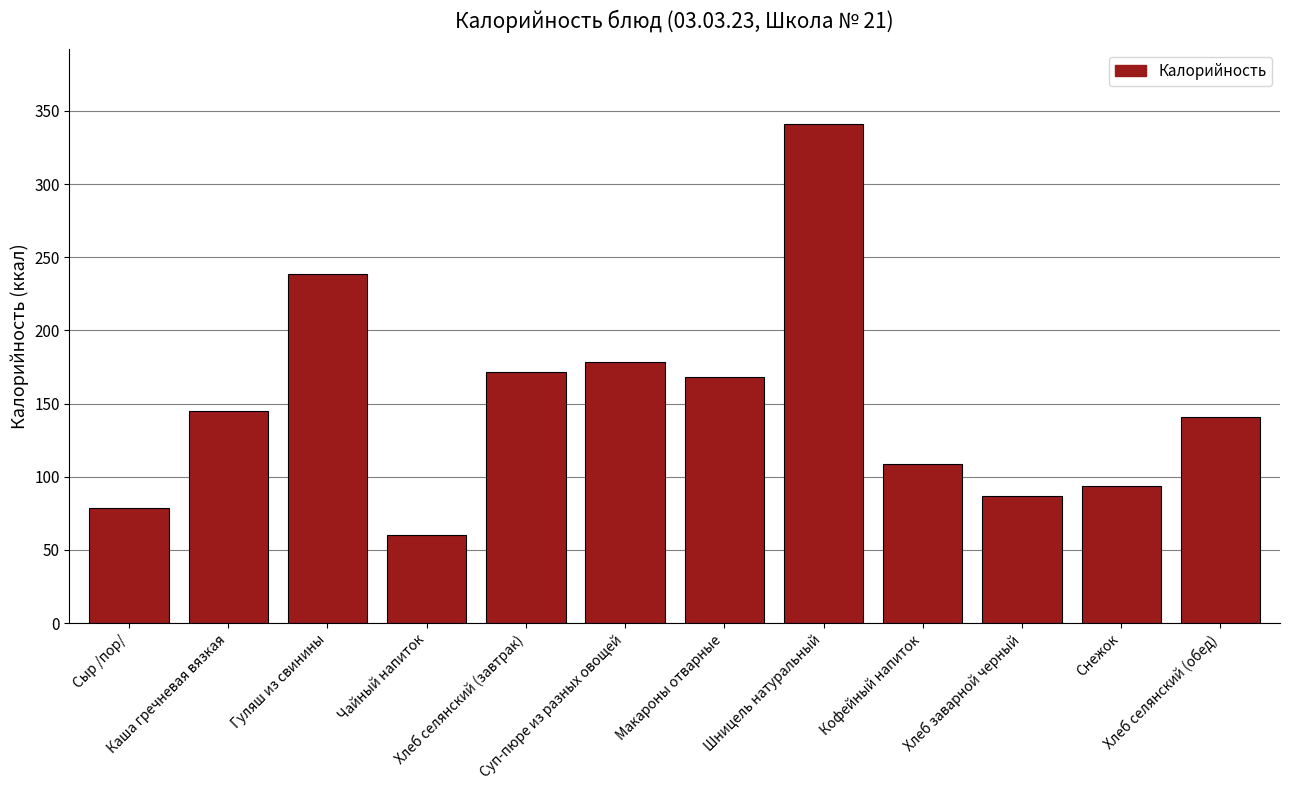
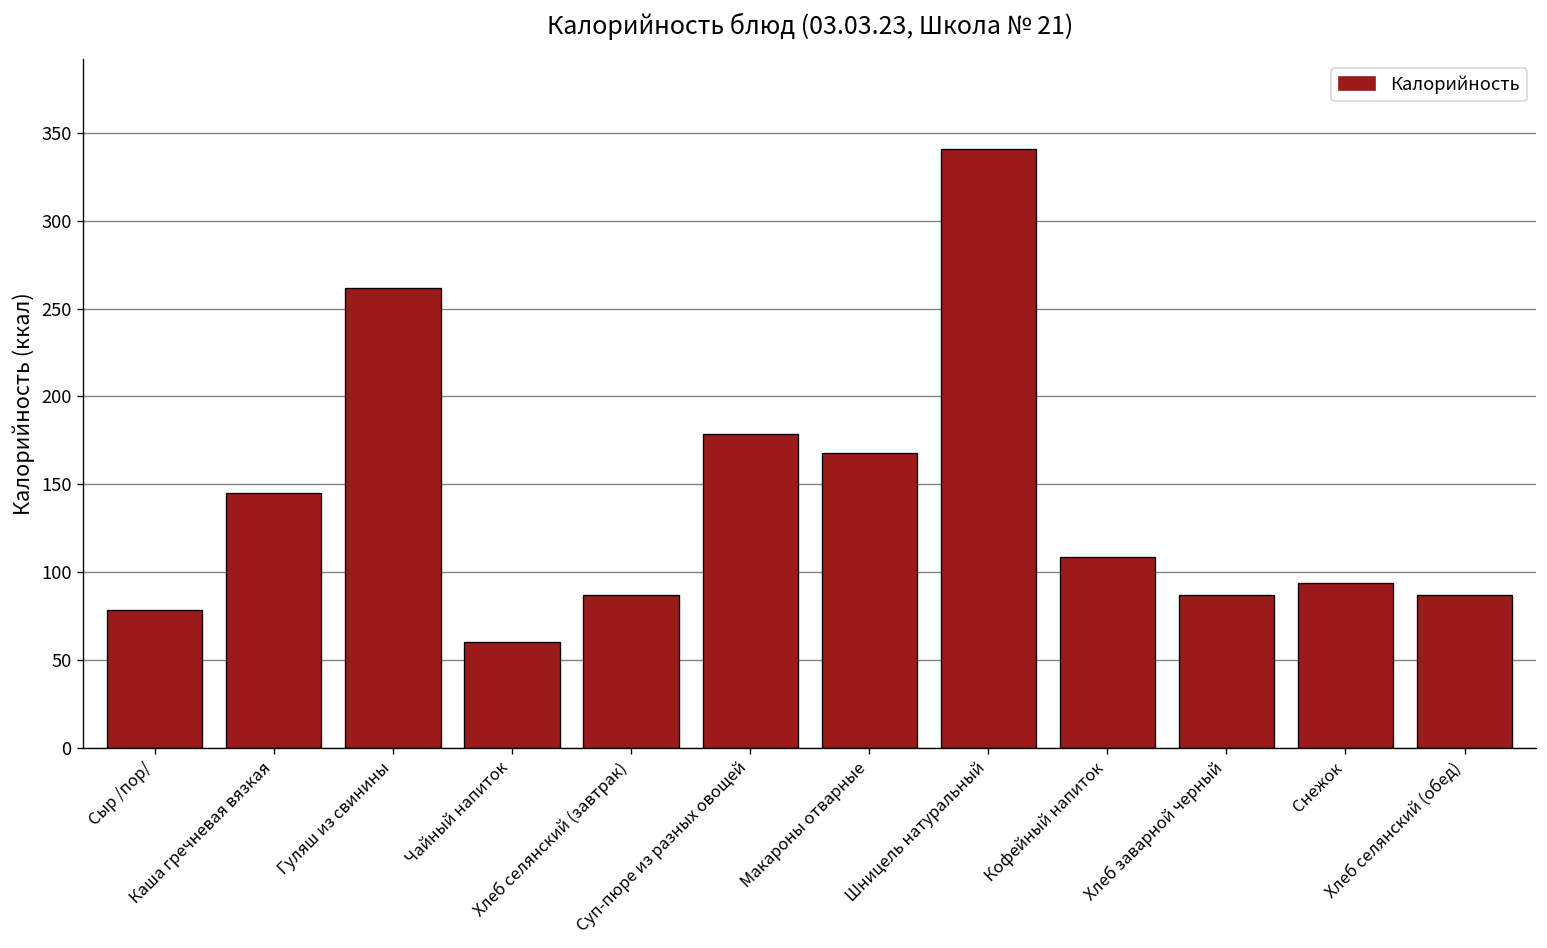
Гуляш из свинины: 239 -> 262
Хлеб селянский (завтрак): 171 -> 87
Хлеб селянский (обед): 141 -> 87
